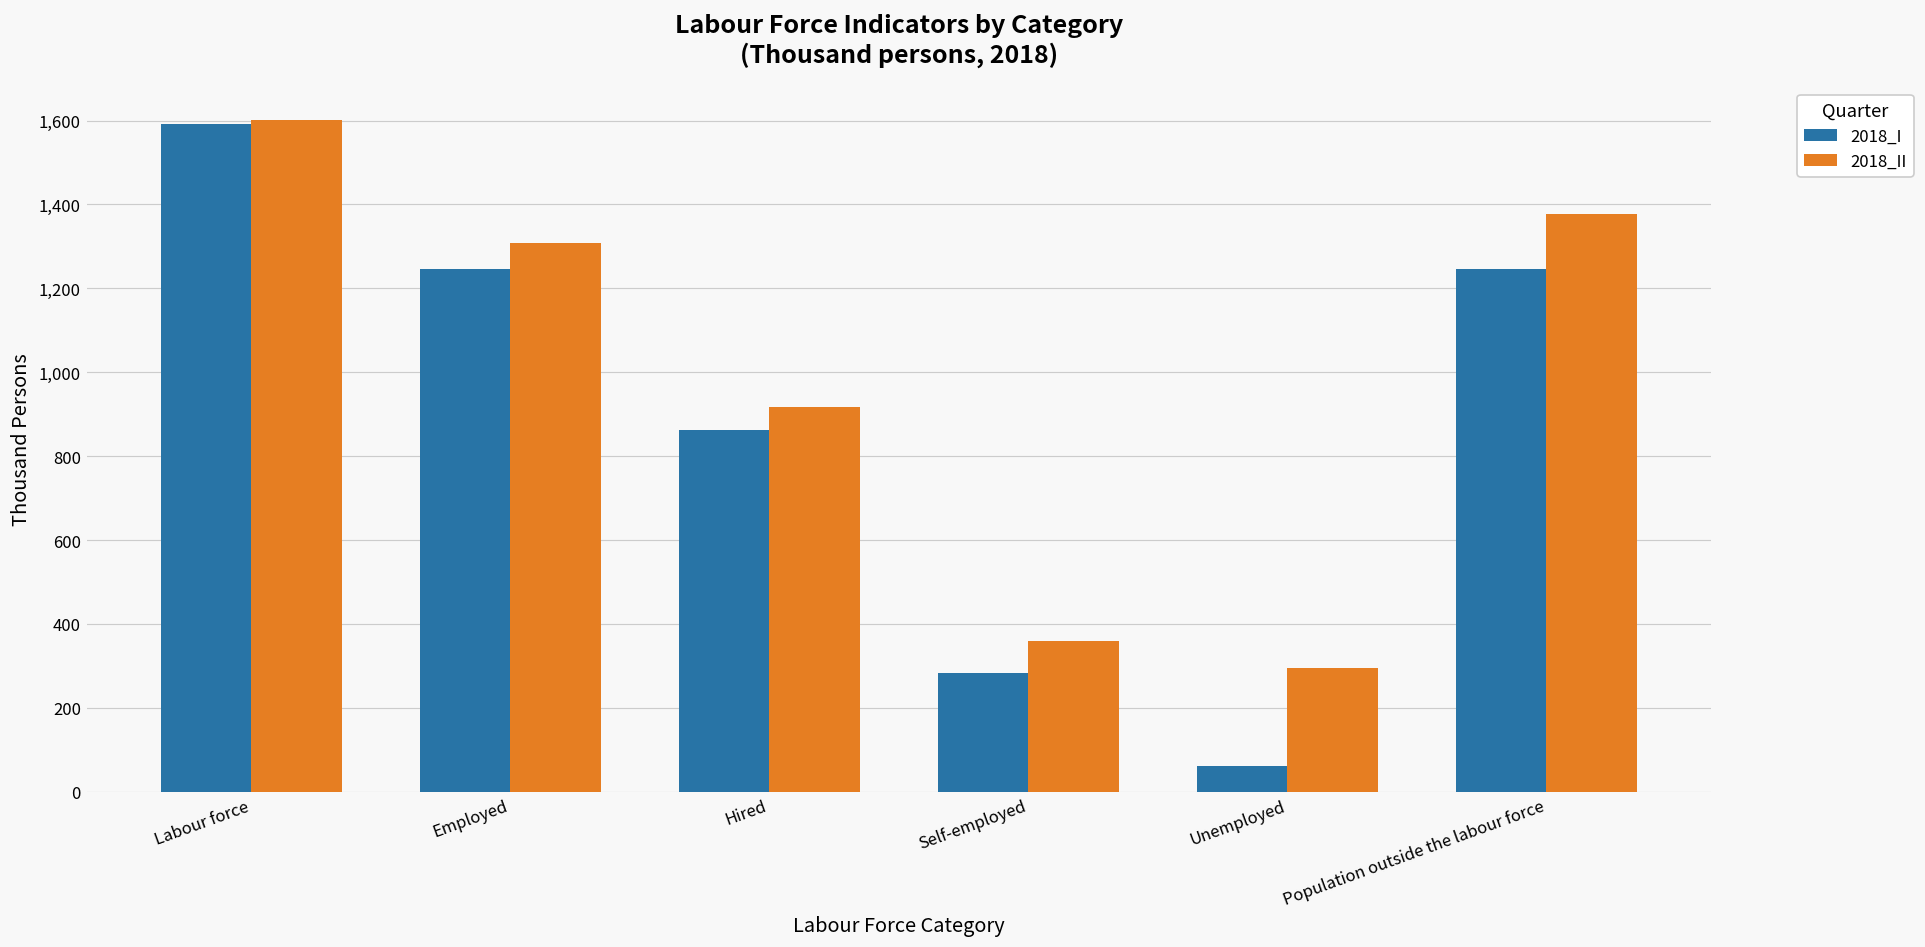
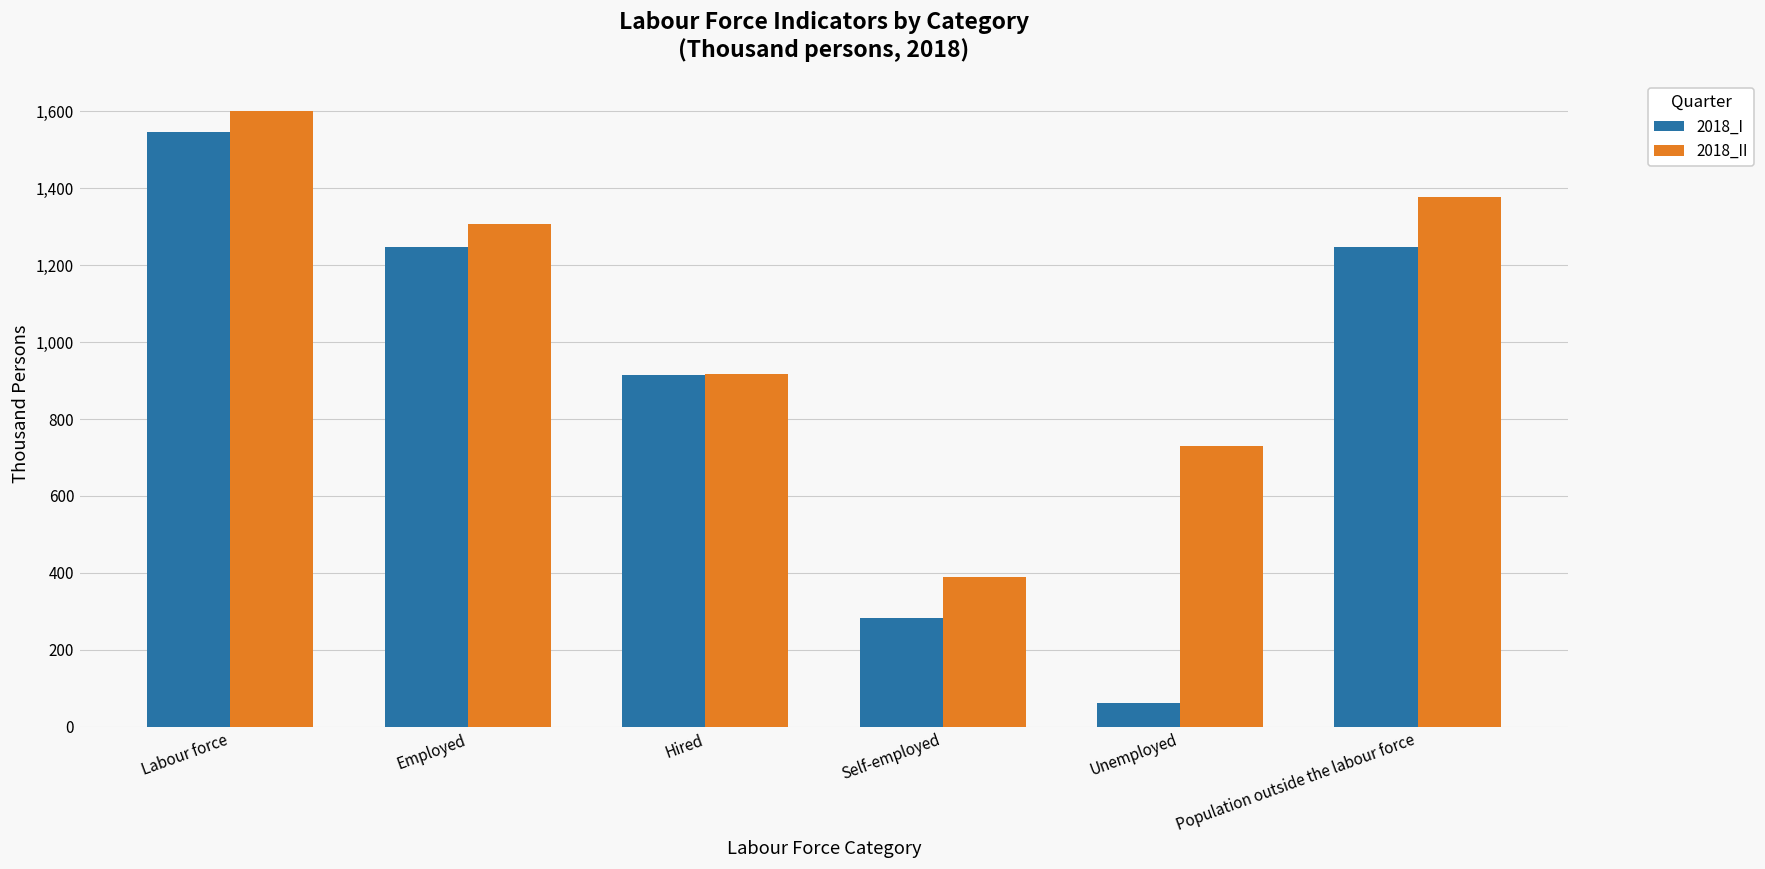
2018_I, Labour force: 1,590 -> 1,550
2018_I, Hired: 860 -> 910
2018_II, Self-employed: 360 -> 390
2018_II, Unemployed: 290 -> 730
